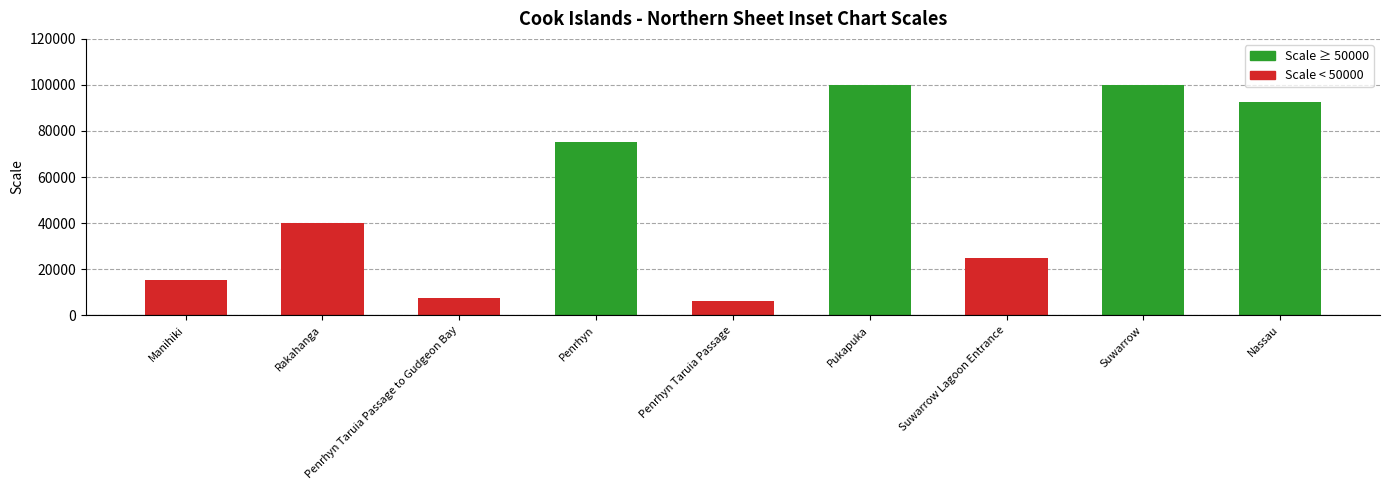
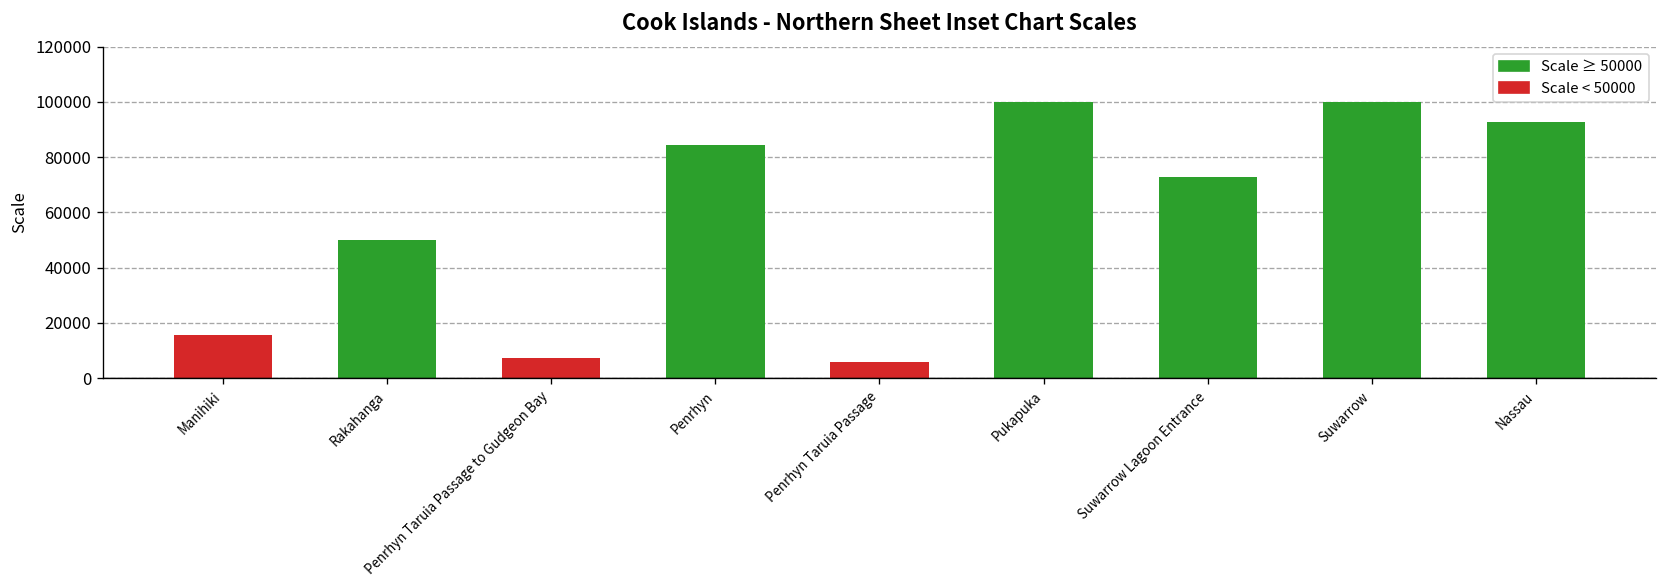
Rakahanga: 40000 -> 50000
Penrhyn: 75000 -> 84000
Suwarrow Lagoon Entrance: 25000 -> 73000
